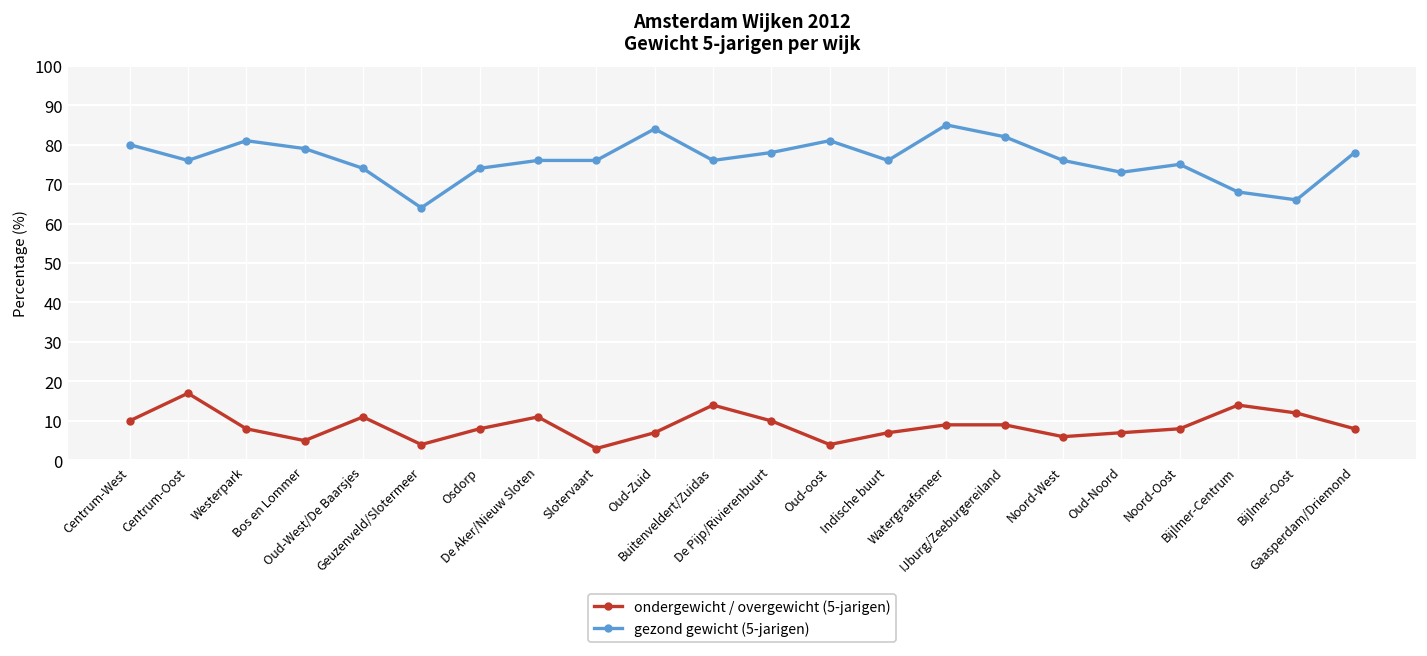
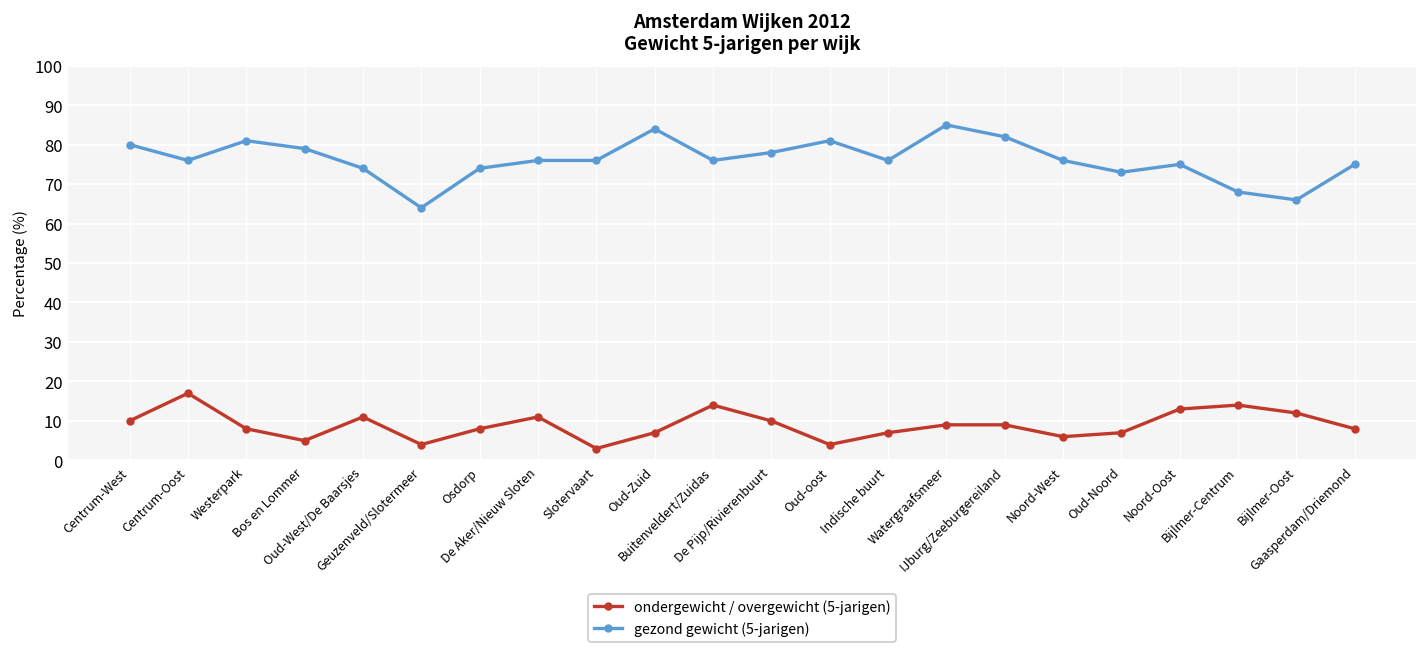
ondergewicht / overgewicht (5-jarigen), Noord-Oost: 8 -> 13
gezond gewicht (5-jarigen), Gaasperdam/Driemond: 78 -> 75
